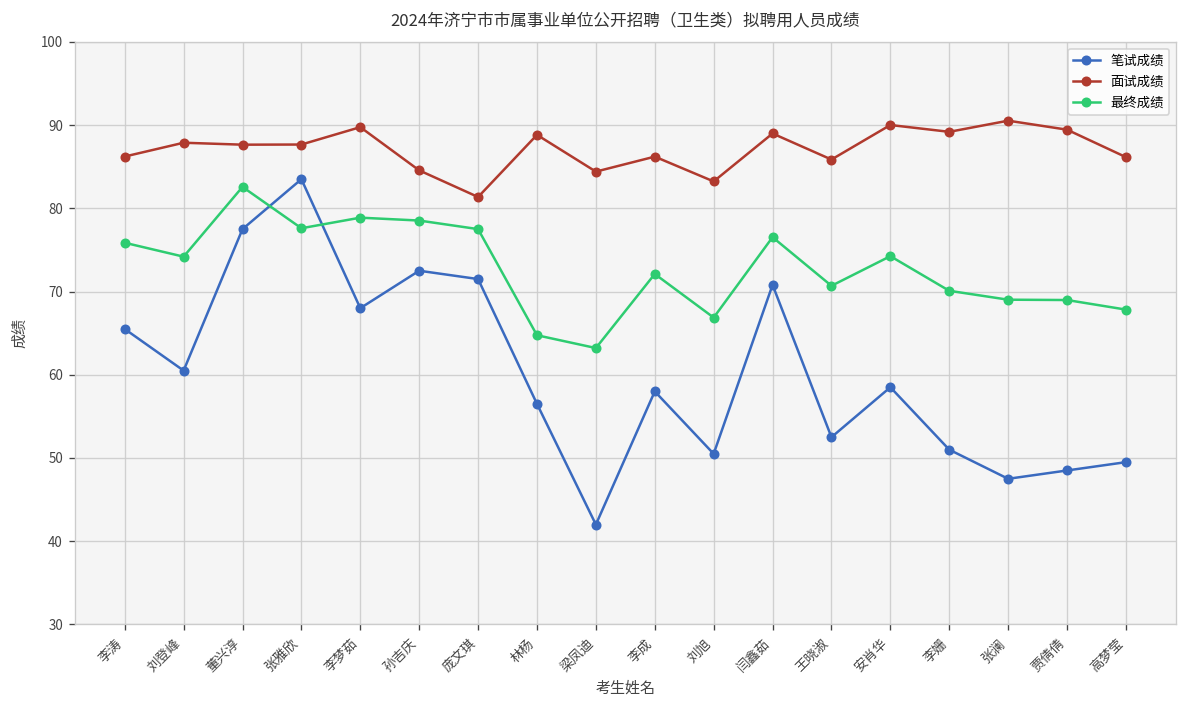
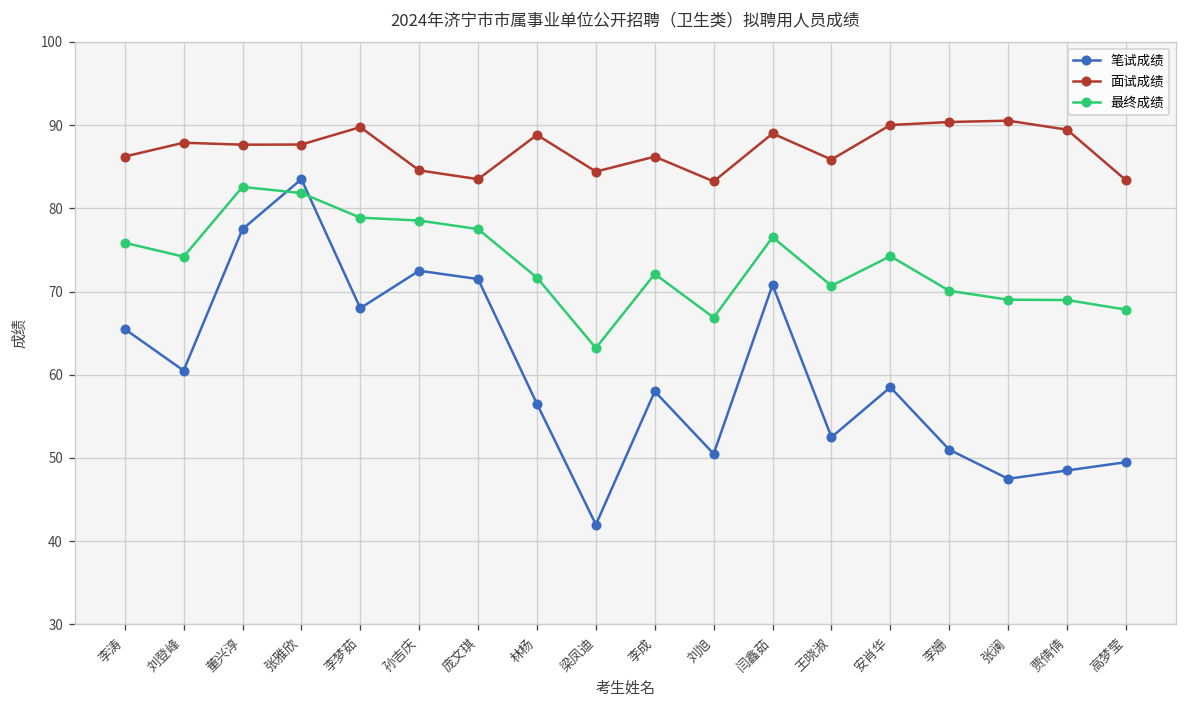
最终成绩, 张雅欣: 78 -> 82
面试成绩, 庞文琪: 81 -> 84
最终成绩, 林杨: 65 -> 72
面试成绩, 李姗: 89 -> 90
面试成绩, 高梦莹: 86 -> 83
